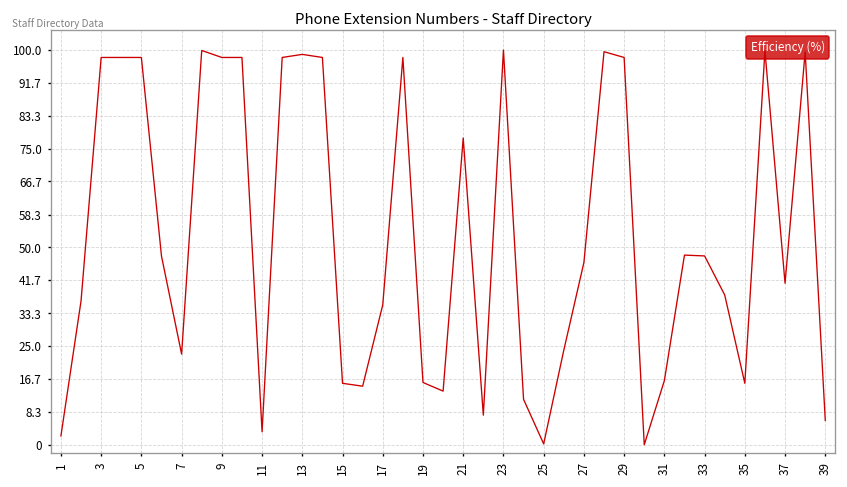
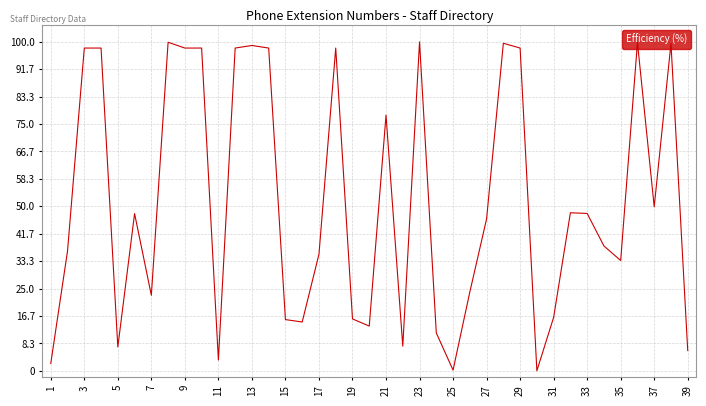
5: 98 -> 7
35: 16 -> 34
37: 41 -> 50
